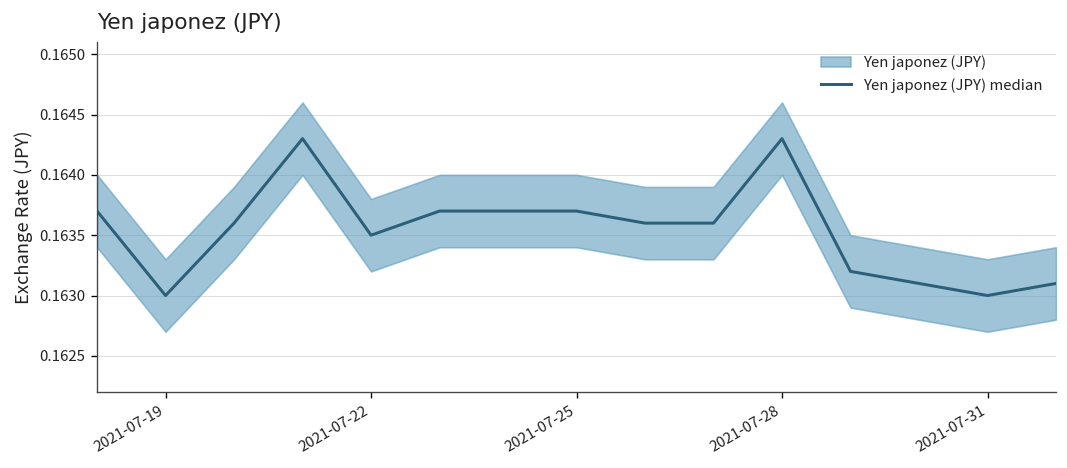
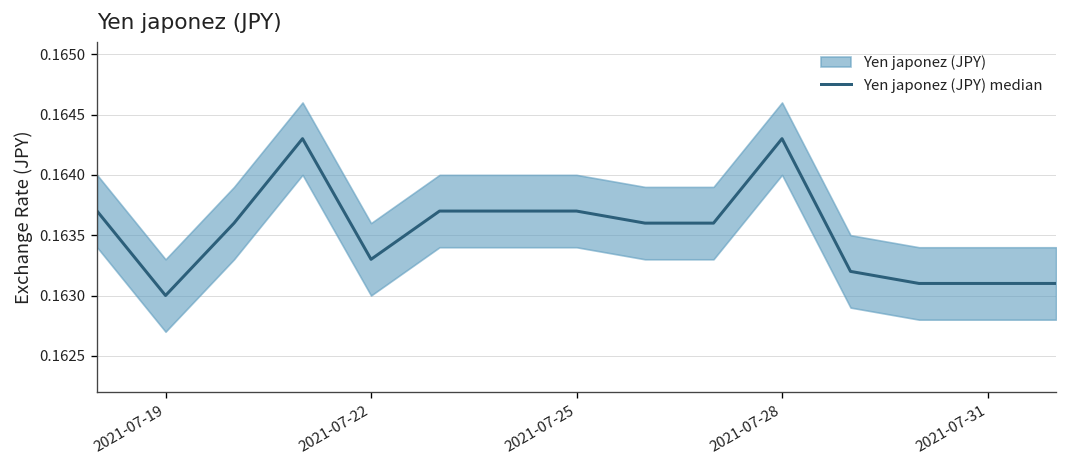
Yen japonez (JPY) median, 2021-07-22: 0.1635 -> 0.1633
Yen japonez (JPY) median, 2021-07-31: 0.1630 -> 0.1631
